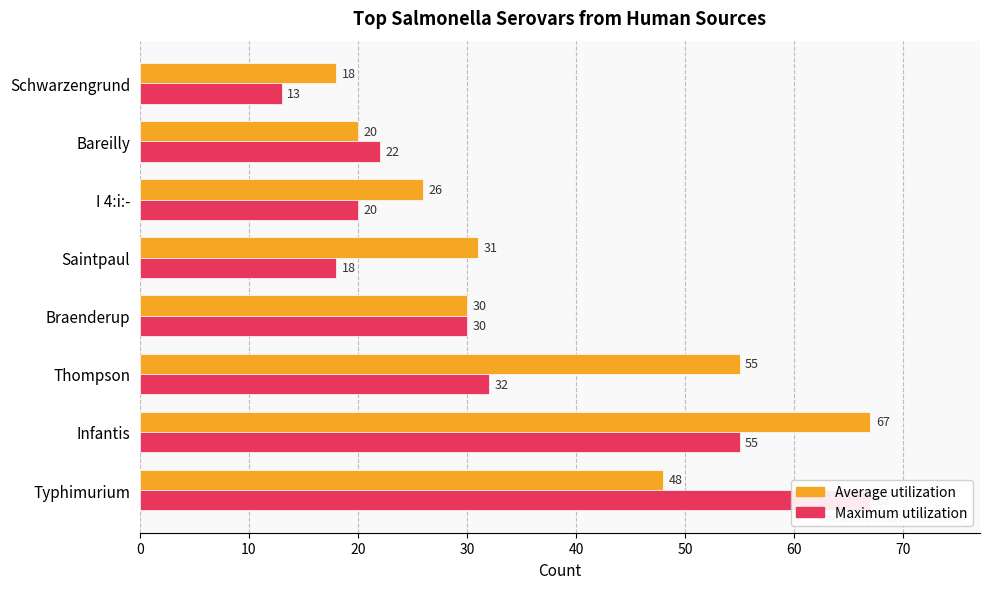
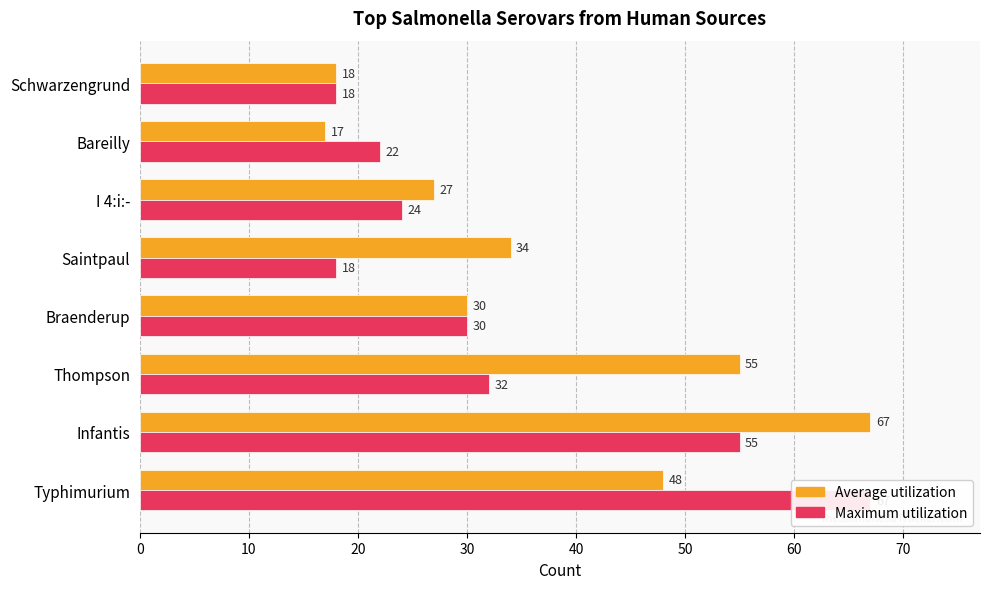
Maximum utilization, Schwarzengrund: 13 -> 18
Average utilization, Bareilly: 20 -> 17
Average utilization, I 4:i:-: 26 -> 27
Maximum utilization, I 4:i:-: 20 -> 24
Average utilization, Saintpaul: 31 -> 34
